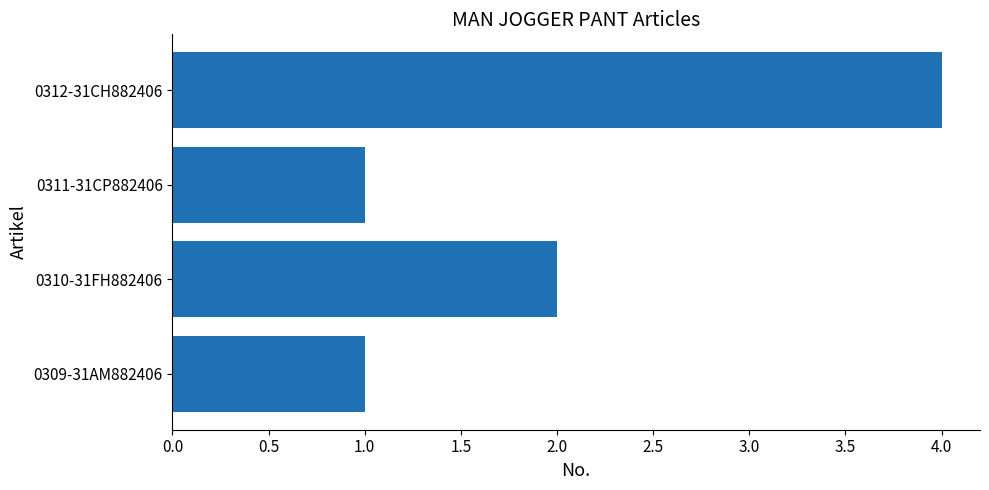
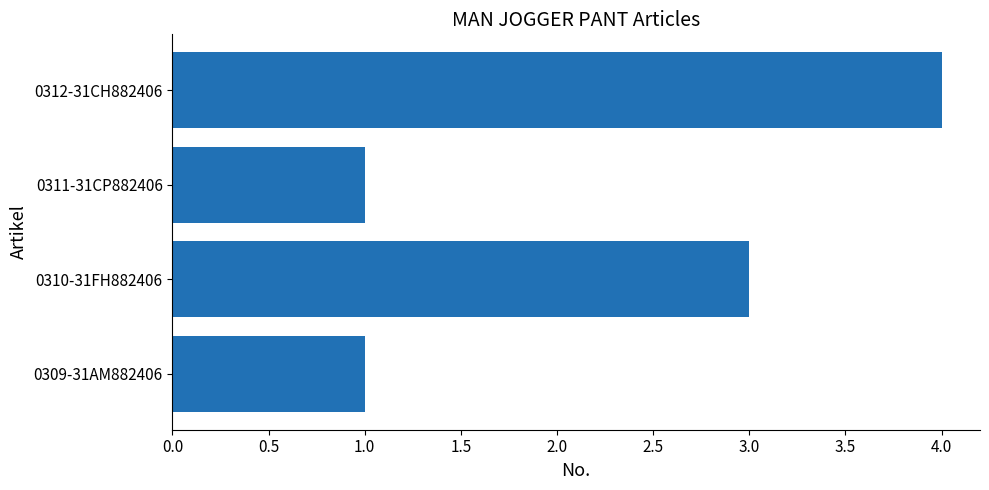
0310-31FH882406: 2 -> 3
